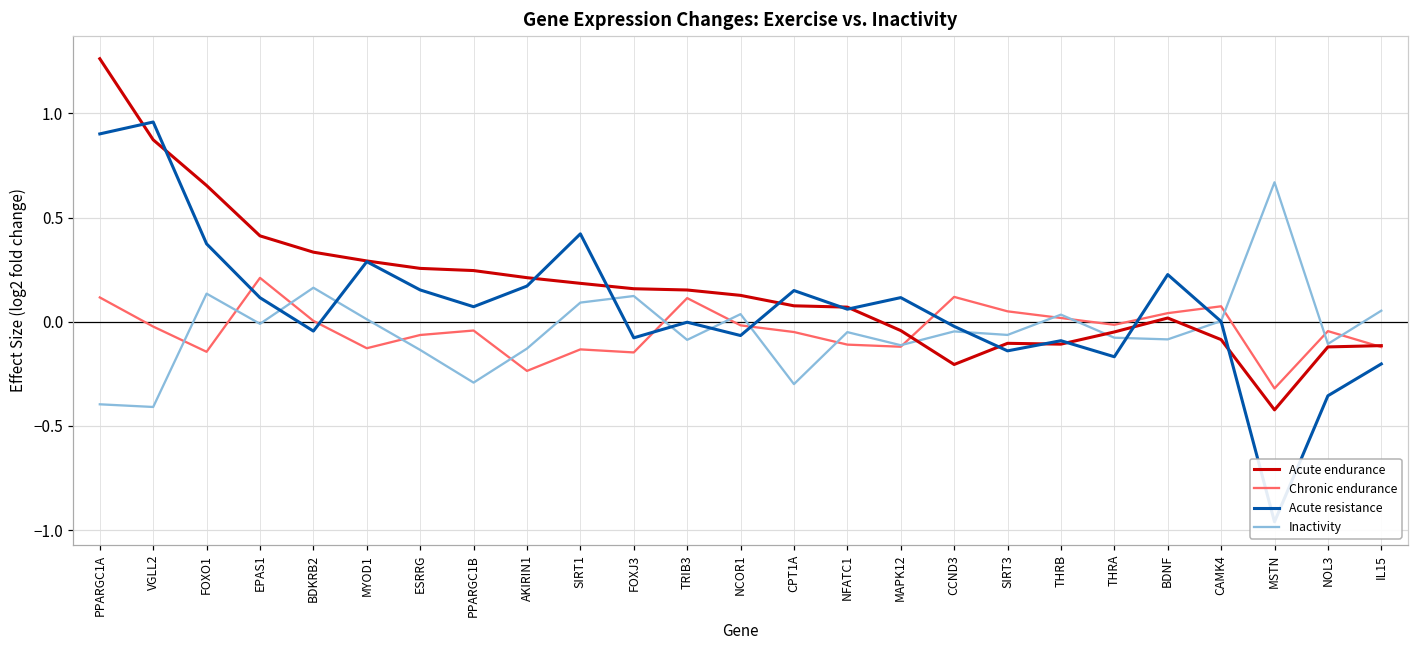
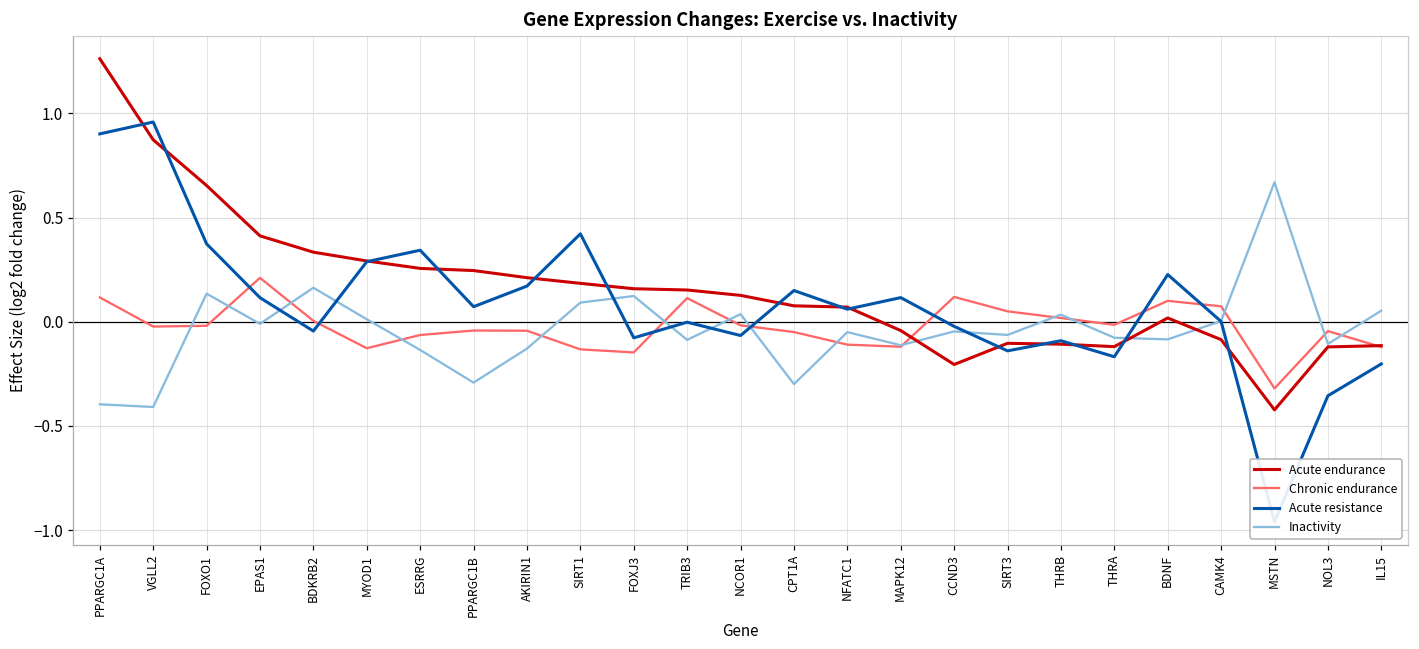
Chronic endurance, FOXO1: -0.14 -> -0.02
Acute resistance, ESRRG: 0.15 -> 0.34
Chronic endurance, AKIRIN1: -0.24 -> -0.04
Acute endurance, THRA: -0.05 -> -0.12
Chronic endurance, BDNF: 0.04 -> 0.10
